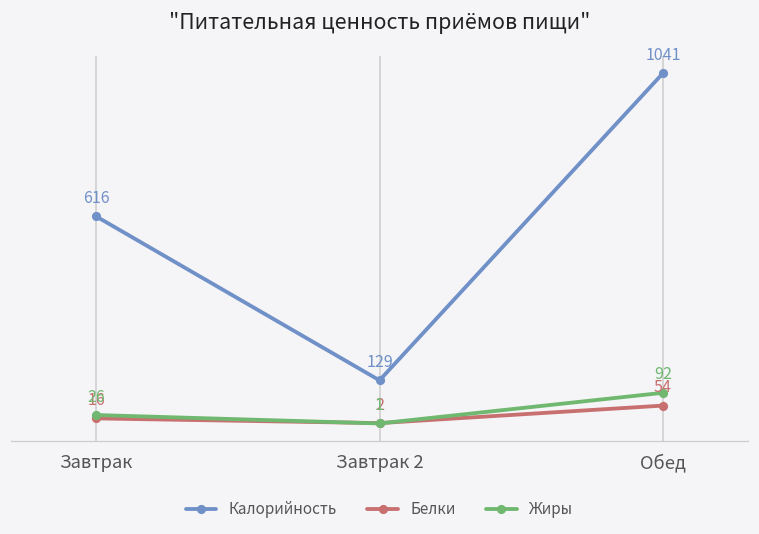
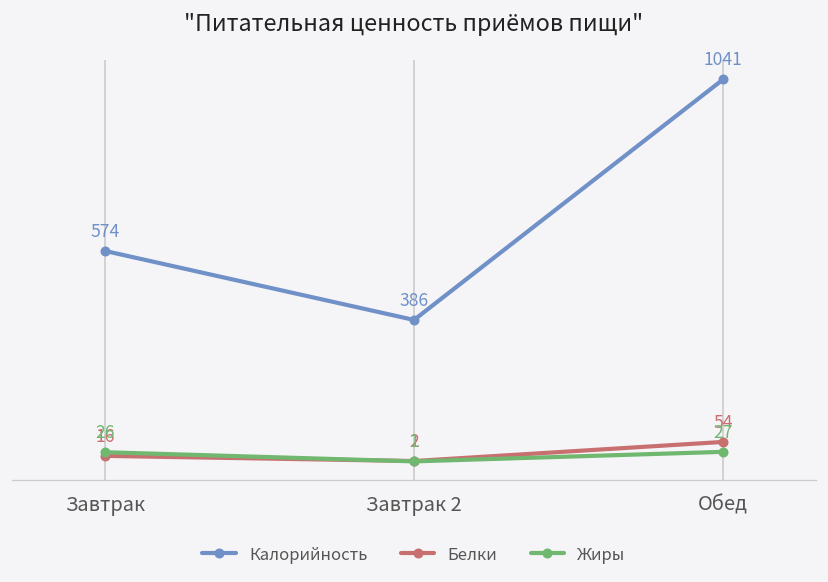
Калорийность, Завтрак: 616 -> 574
Калорийность, Завтрак 2: 129 -> 386
Жиры, Обед: 92 -> 27
